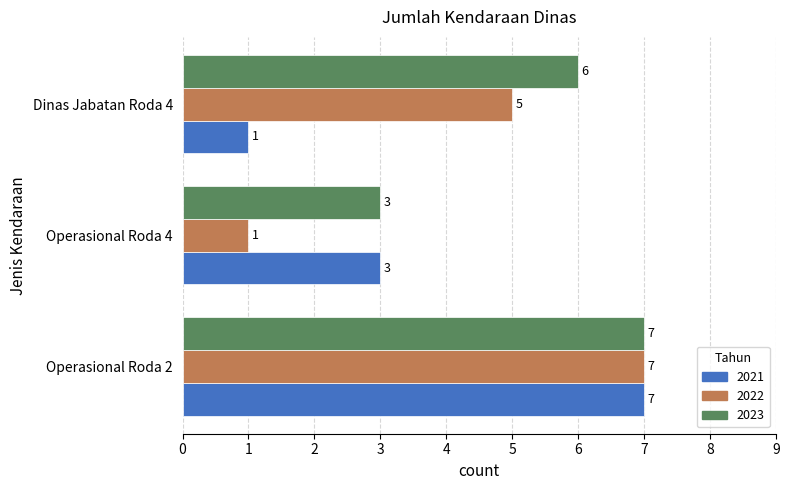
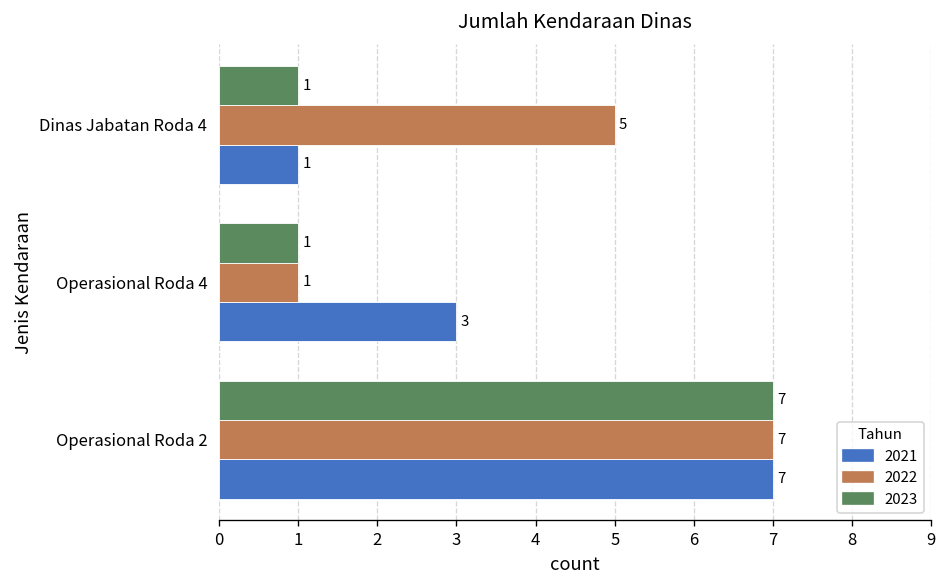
2023, Dinas Jabatan Roda 4: 6 -> 1
2023, Operasional Roda 4: 3 -> 1
